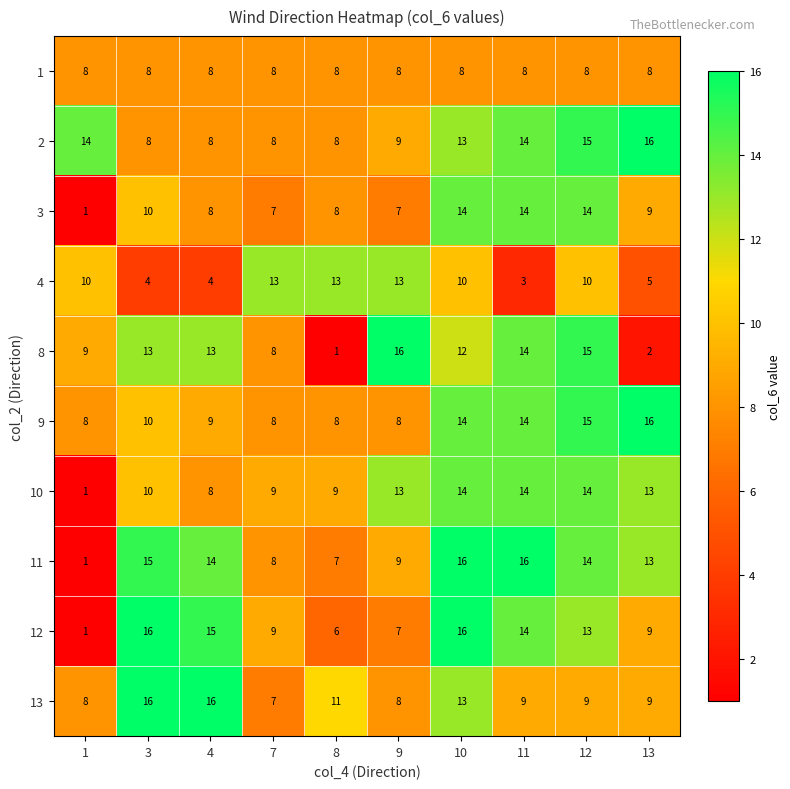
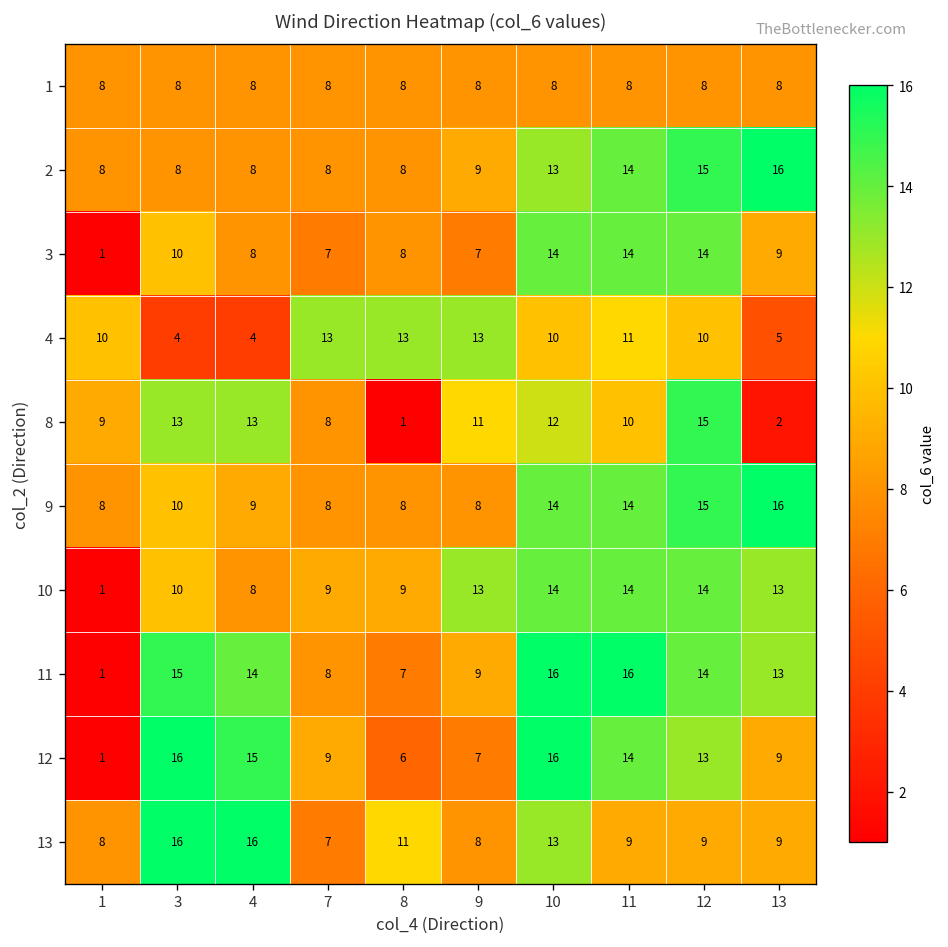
2, 1: 14 -> 8
4, 11: 3 -> 11
8, 9: 16 -> 11
8, 11: 14 -> 10
